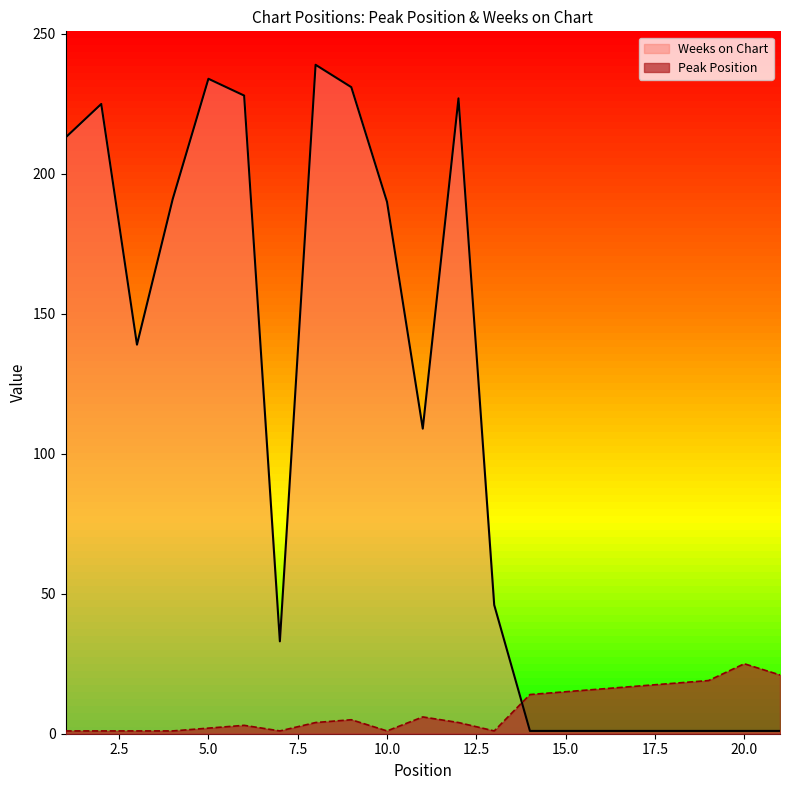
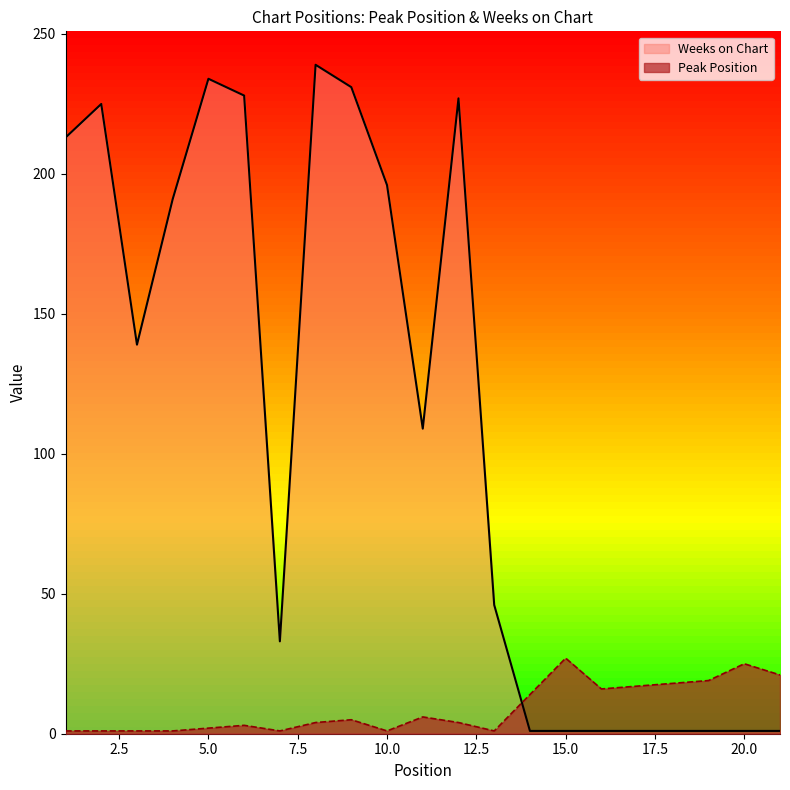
Weeks on Chart, 10.0: 190 -> 196
Peak Position, 15.0: 15 -> 27
